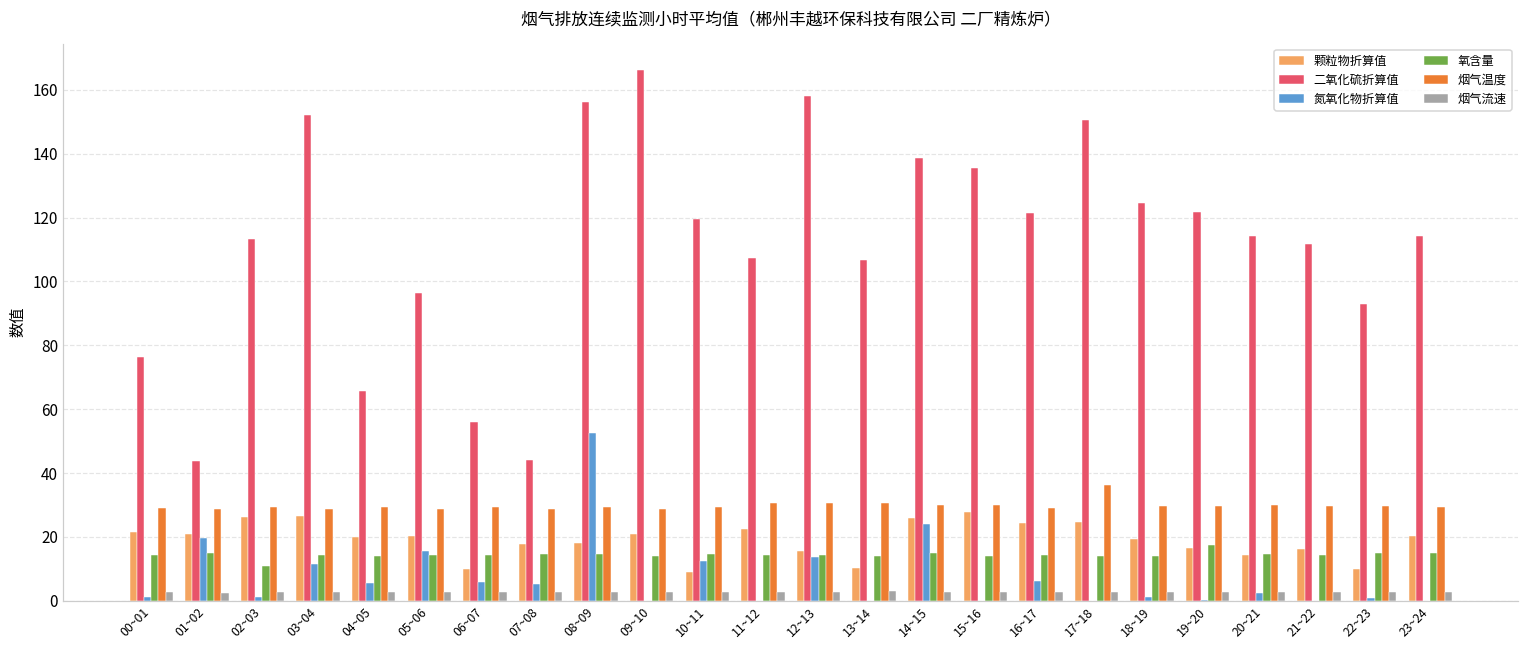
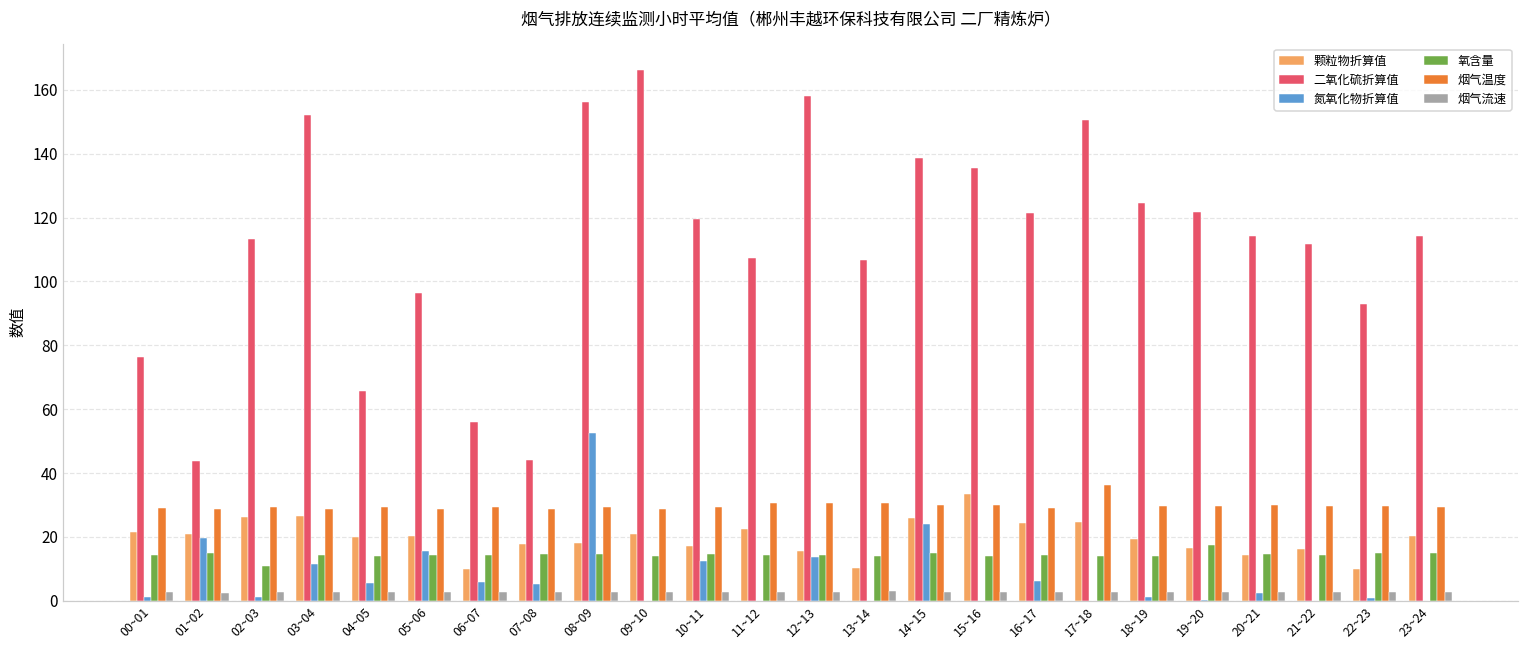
颗粒物折算值, 10~11: 9 -> 17
颗粒物折算值, 15~16: 28 -> 33
